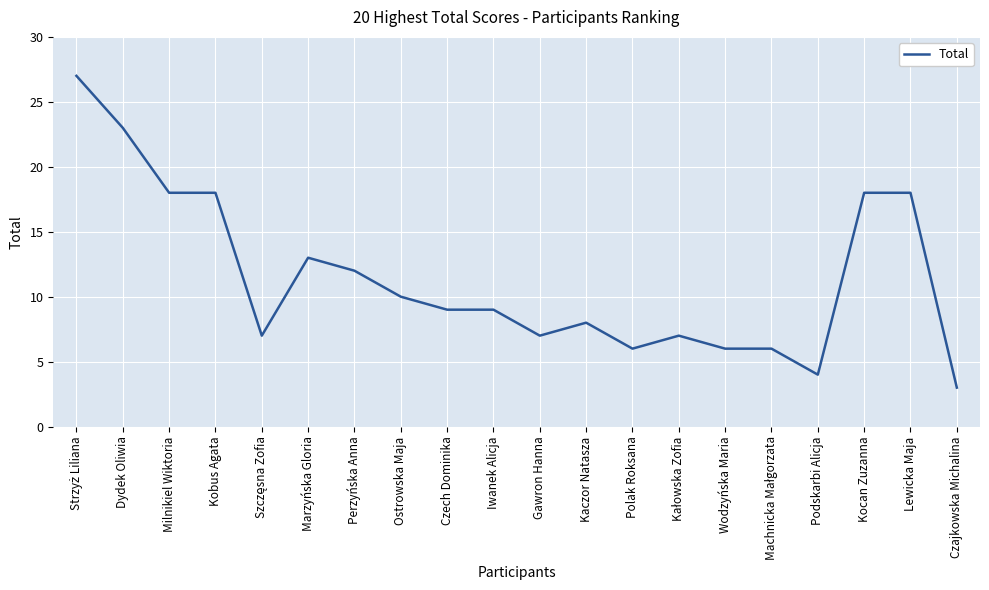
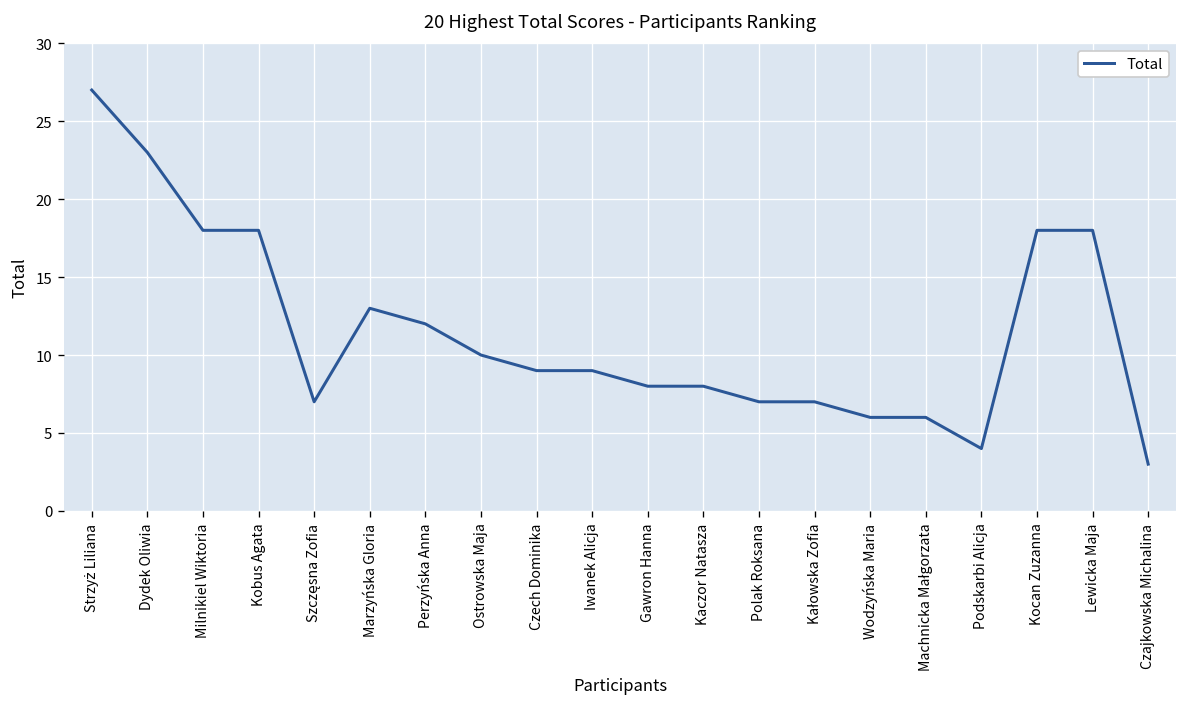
Gawron Hanna: 7 -> 8
Polak Roksana: 6 -> 7
